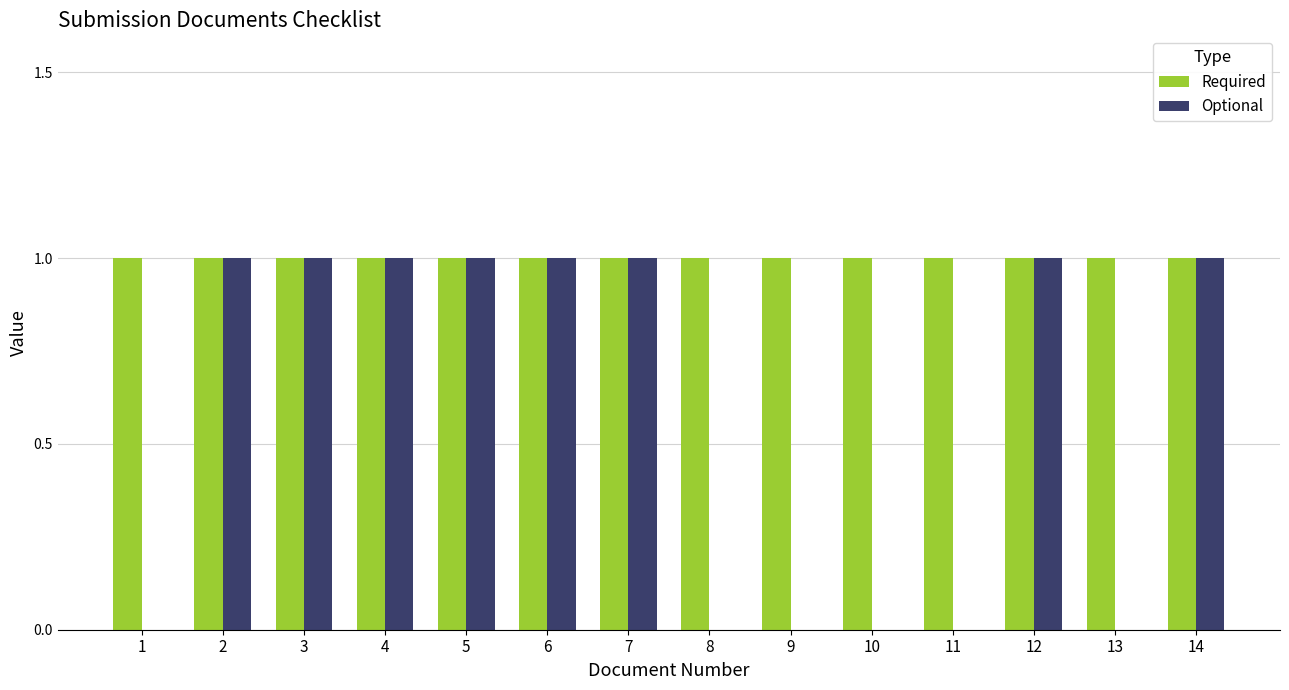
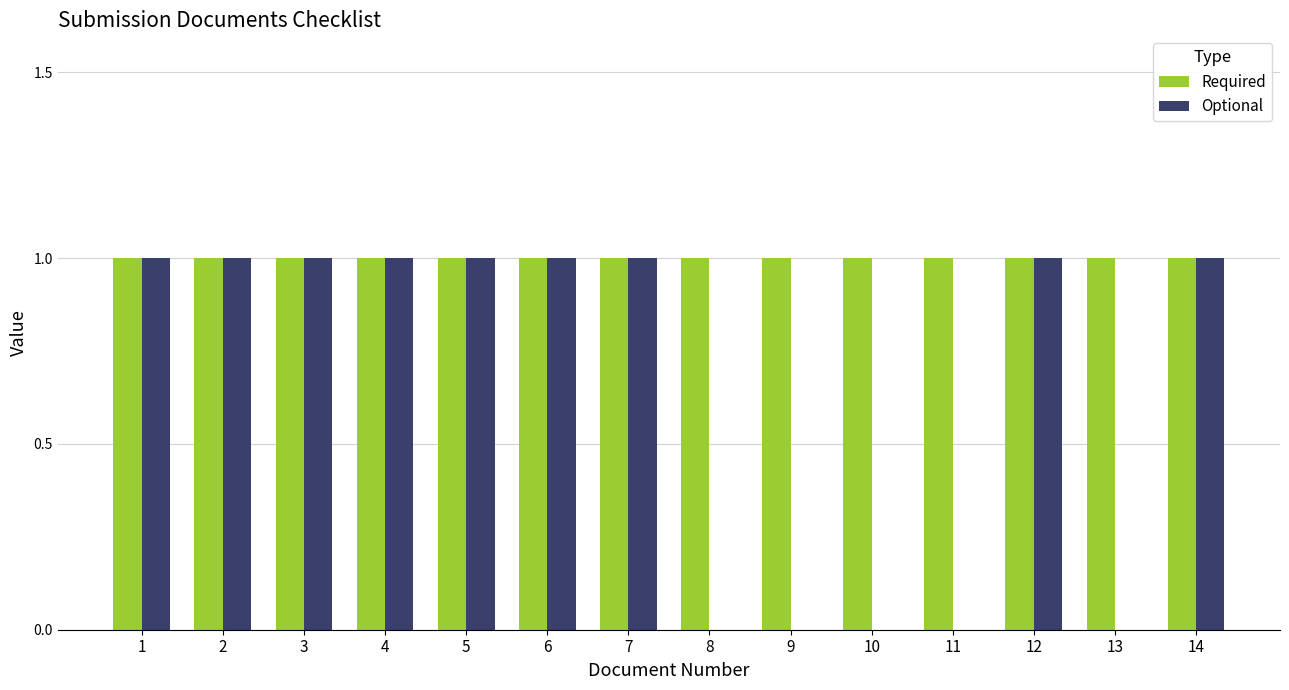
Optional, 1: 0 -> 1
